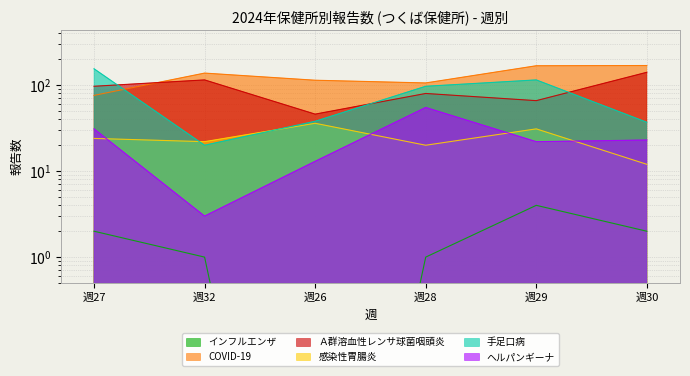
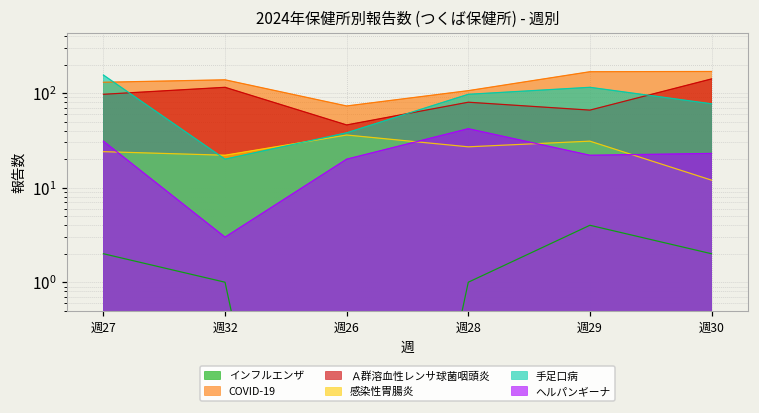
COVID-19, 週27: 80 -> 130
COVID-19, 週26: 110 -> 70
ヘルパンギーナ, 週26: 13 -> 20
感染性胃腸炎, 週28: 20 -> 27
ヘルパンギーナ, 週28: 60 -> 40
手足口病, 週30: 37 -> 80
